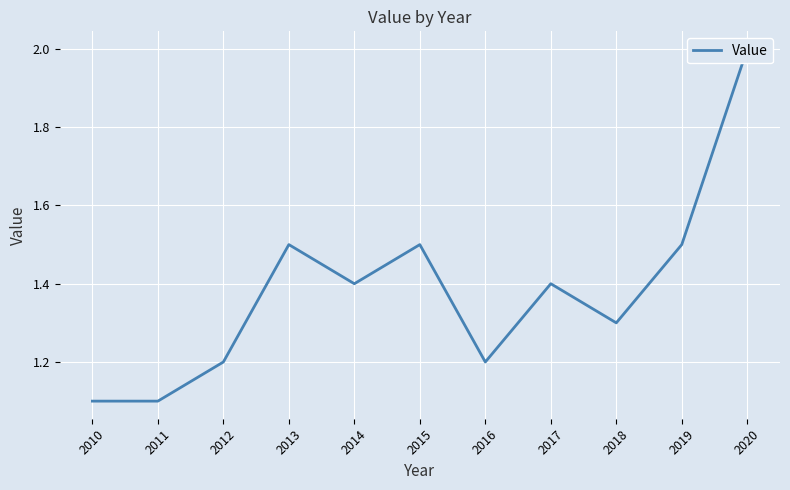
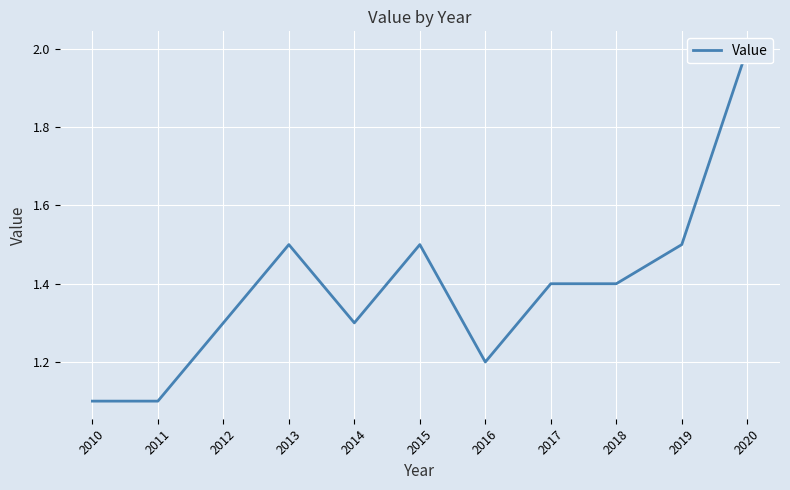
2012: 1.2 -> 1.3
2014: 1.4 -> 1.3
2018: 1.3 -> 1.4
